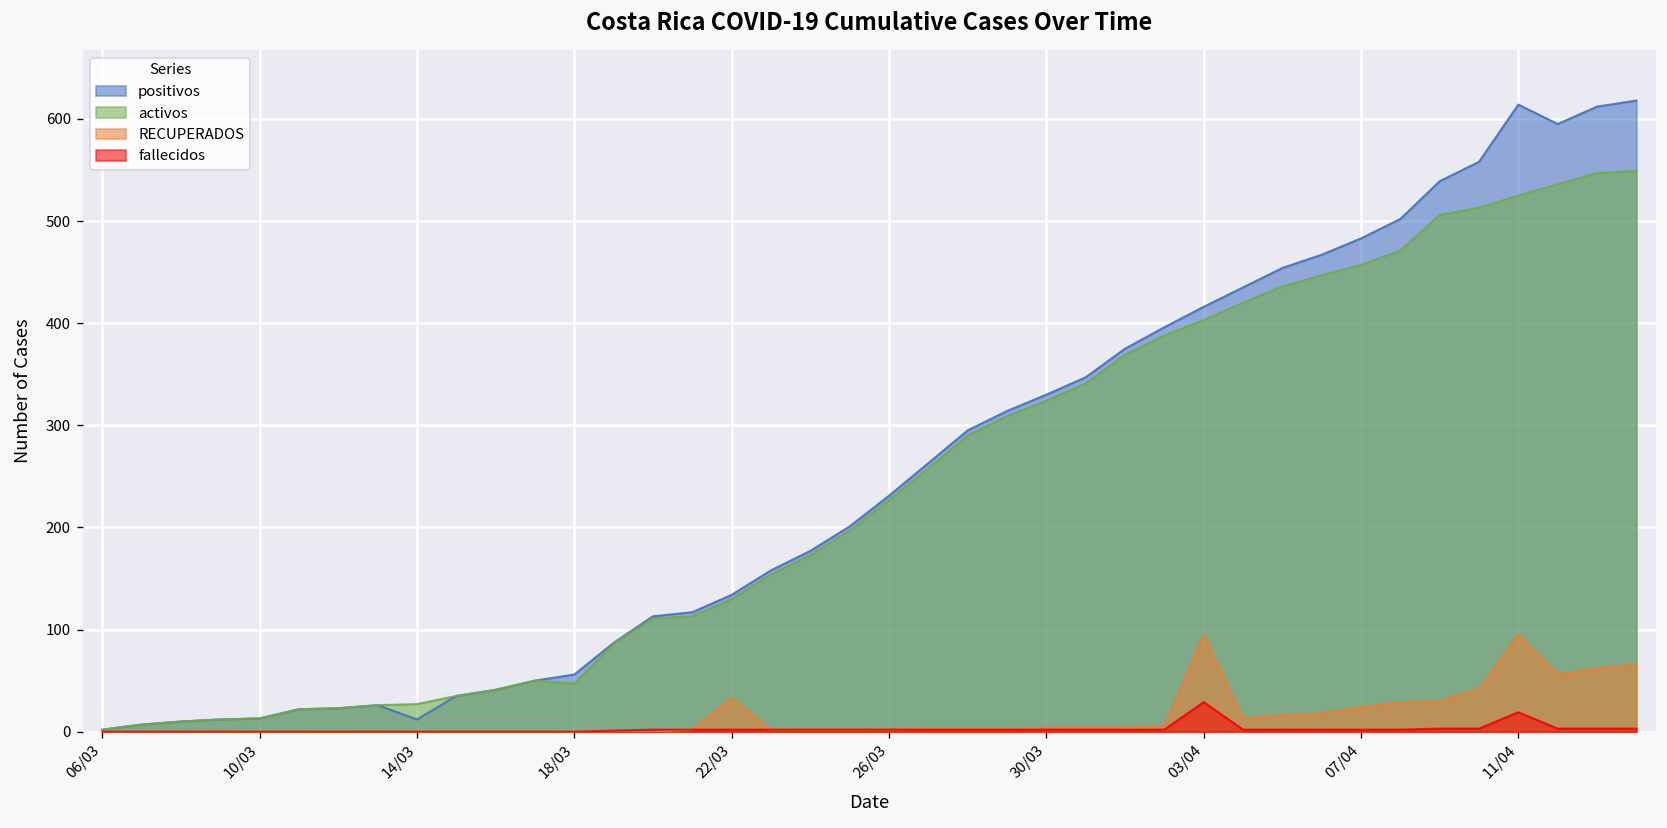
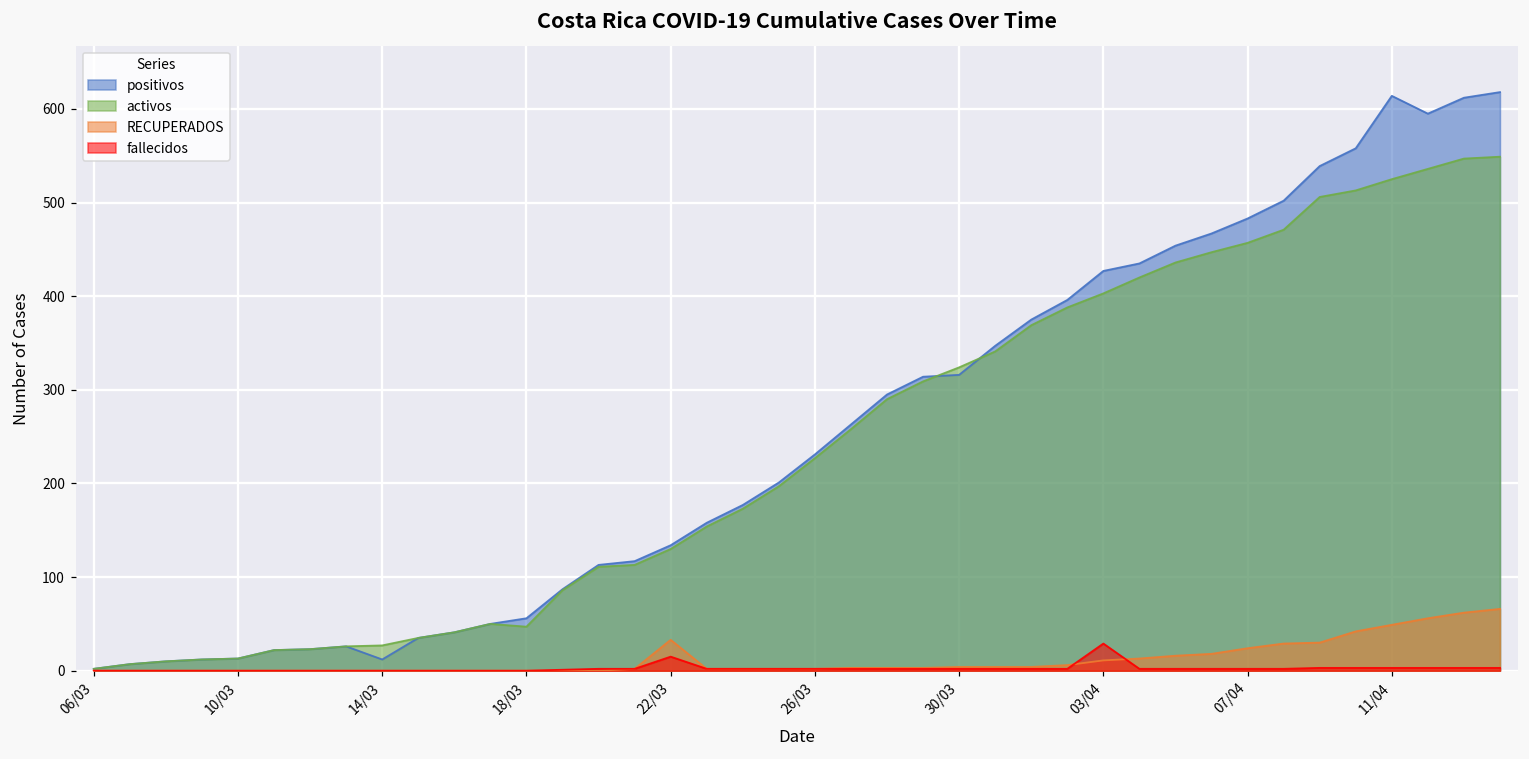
fallecidos, 22/03: 0 -> 20
positivos, 30/03: 330 -> 320
positivos, 03/04: 420 -> 430
RECUPERADOS, 03/04: 100 -> 10
RECUPERADOS, 11/04: 100 -> 50
fallecidos, 11/04: 20 -> 0
